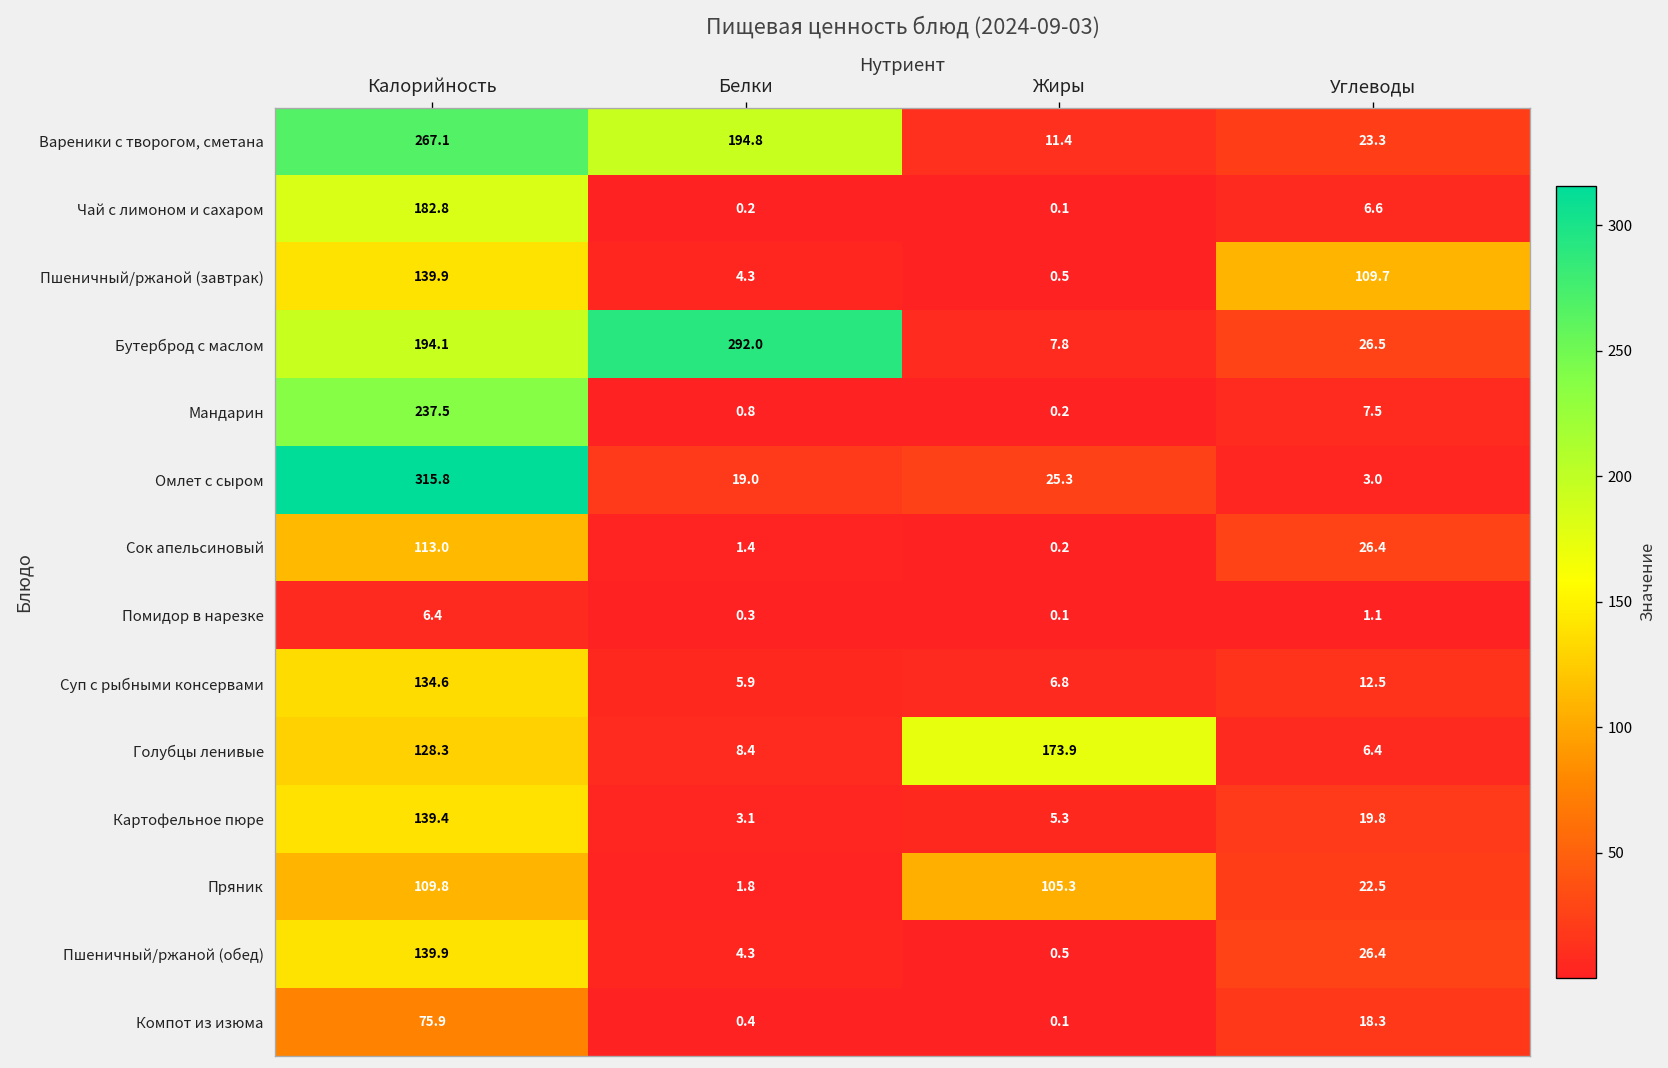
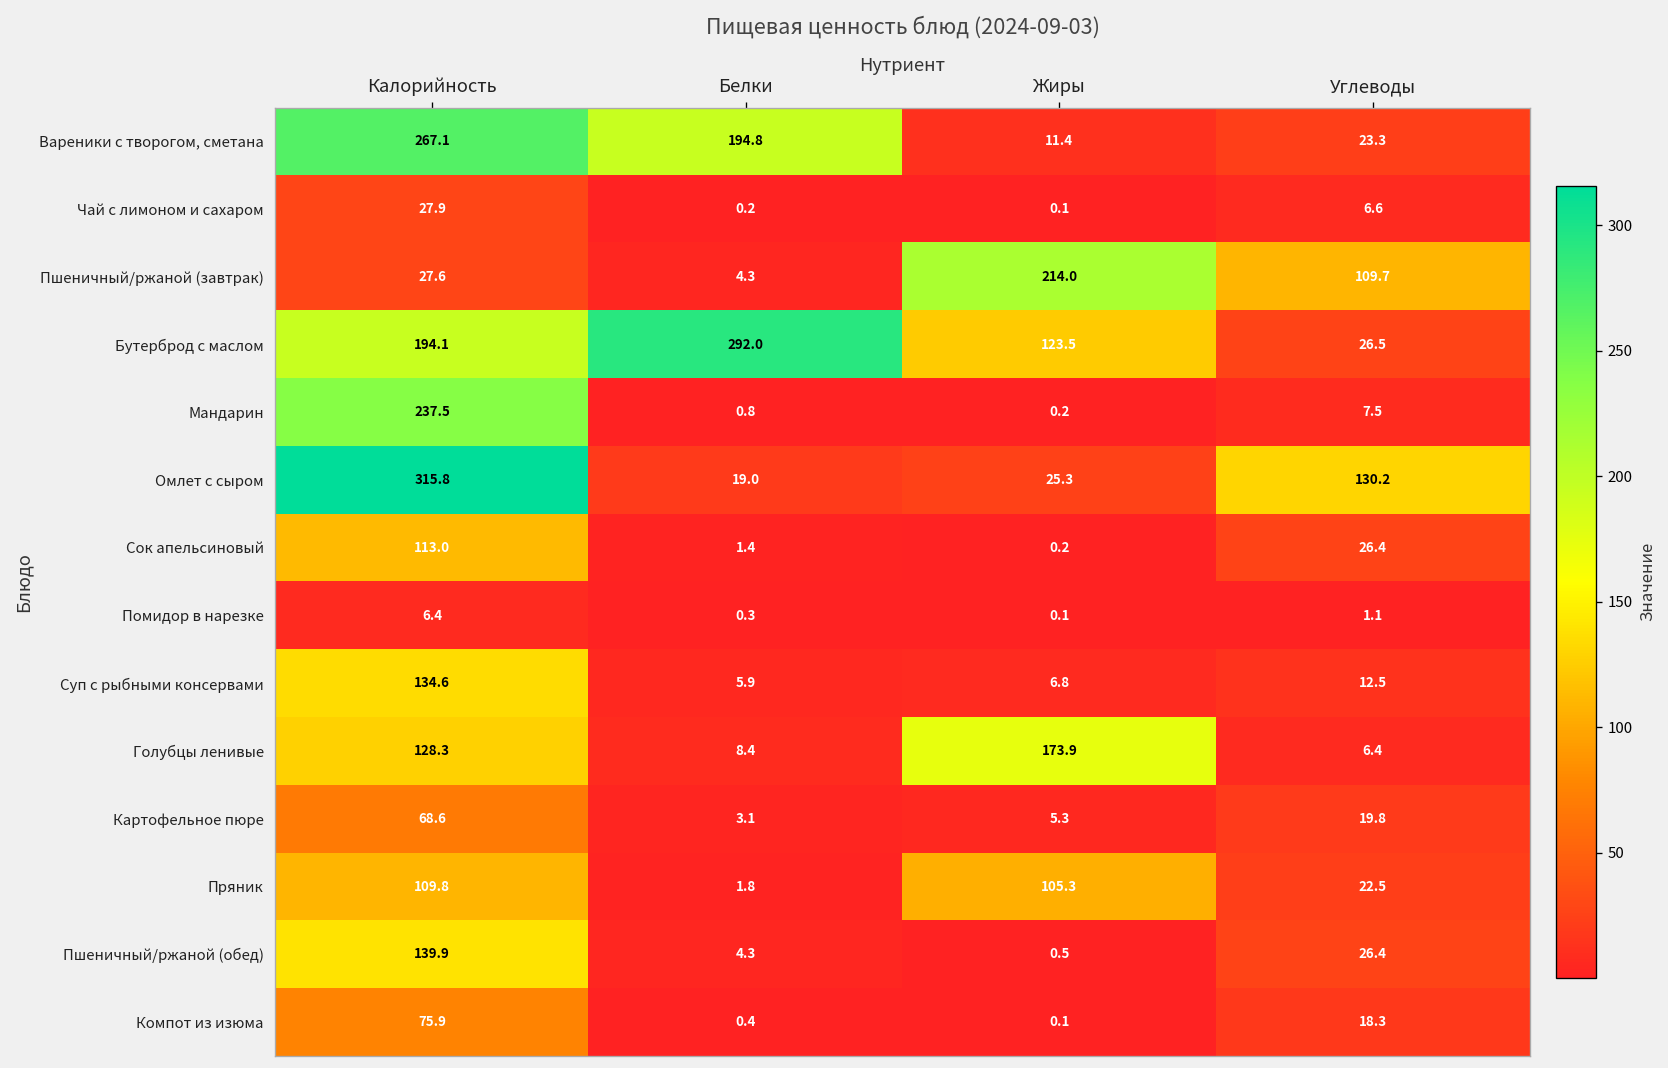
Чай с лимоном и сахаром, Калорийность: 182.8 -> 27.9
Пшеничный/ржаной (завтрак), Калорийность: 139.9 -> 27.6
Пшеничный/ржаной (завтрак), Жиры: 0.5 -> 214.0
Бутерброд с маслом, Жиры: 7.8 -> 123.5
Омлет с сыром, Углеводы: 3.0 -> 130.2
Картофельное пюре, Калорийность: 139.4 -> 68.6
